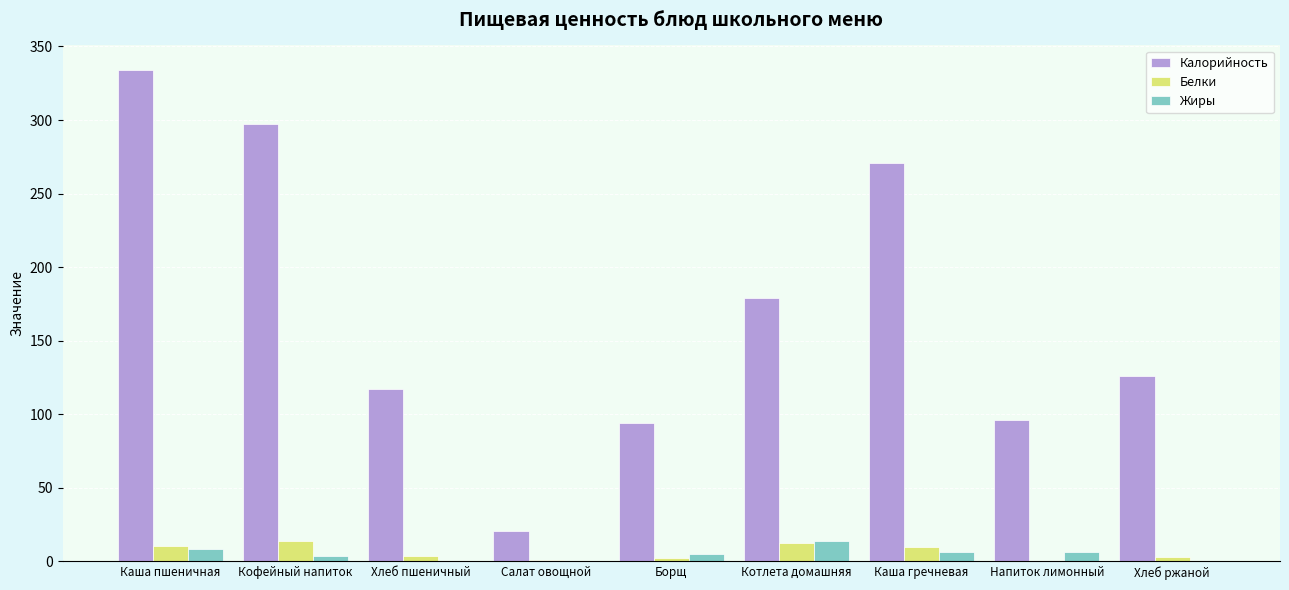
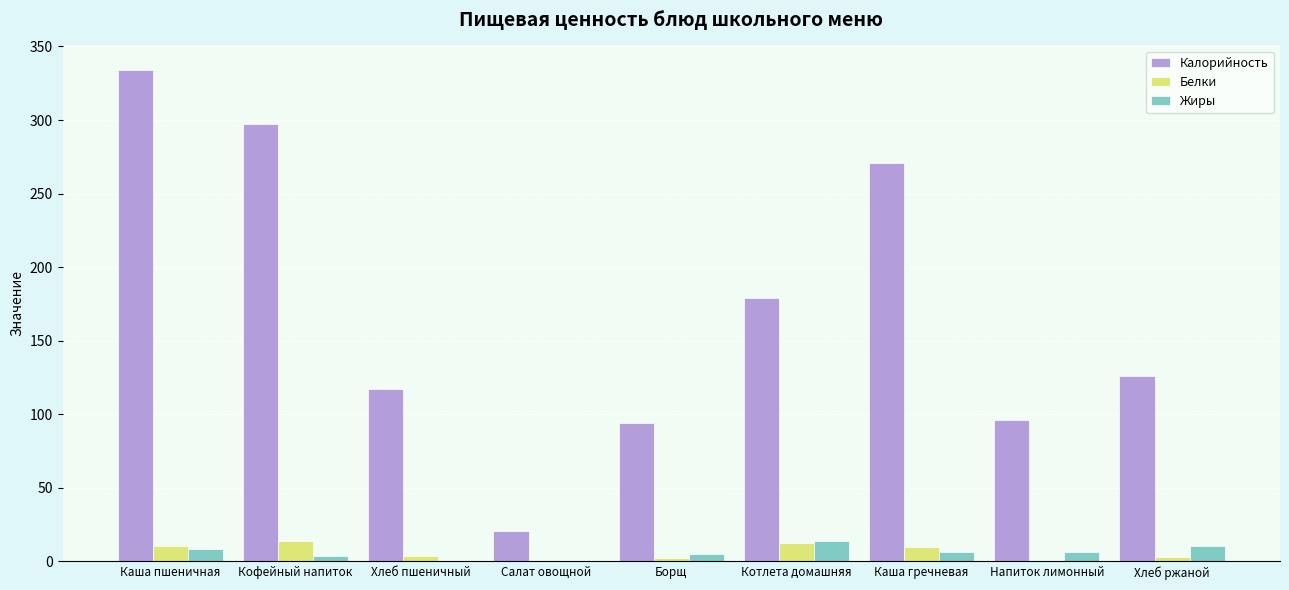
Жиры, Хлеб ржаной: 1 -> 11
